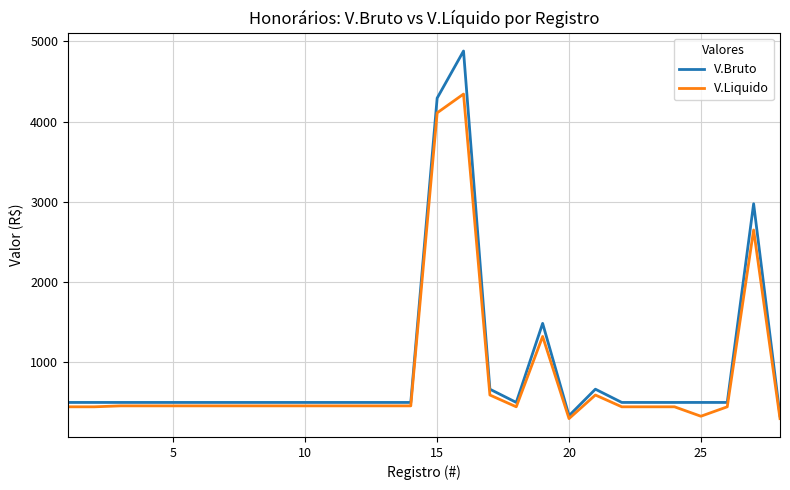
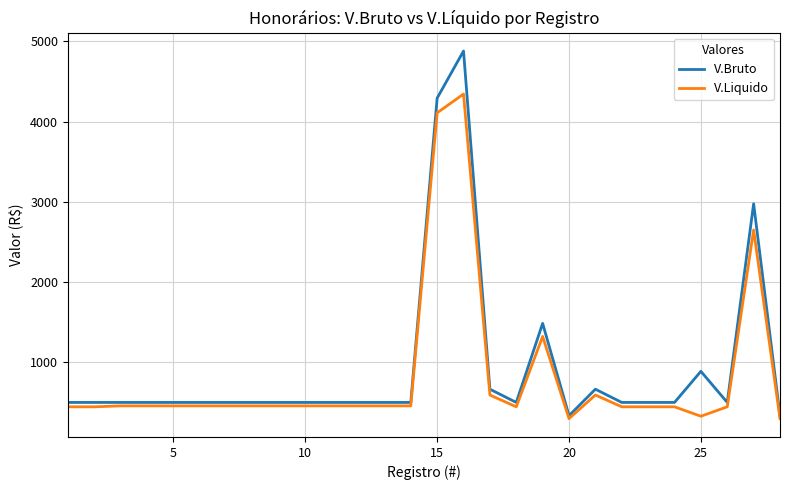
V.Bruto, 25: 500 -> 900
